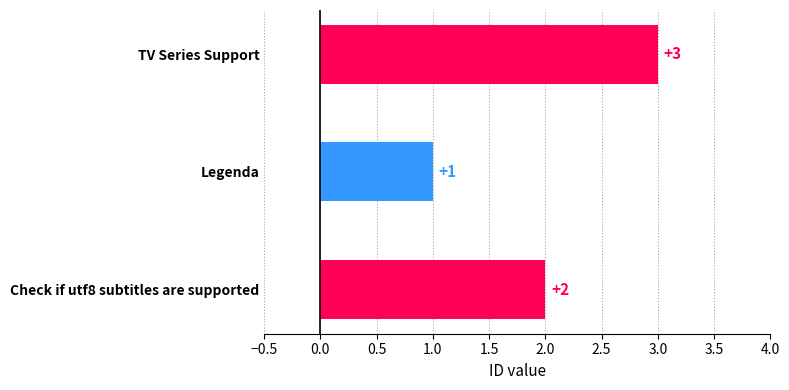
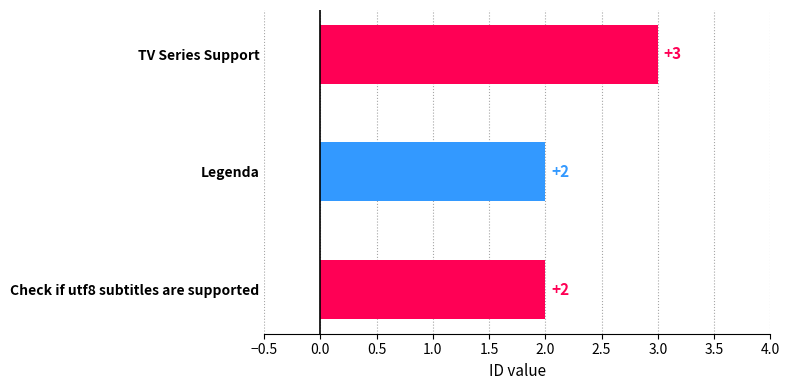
Legenda: +1 -> +2
